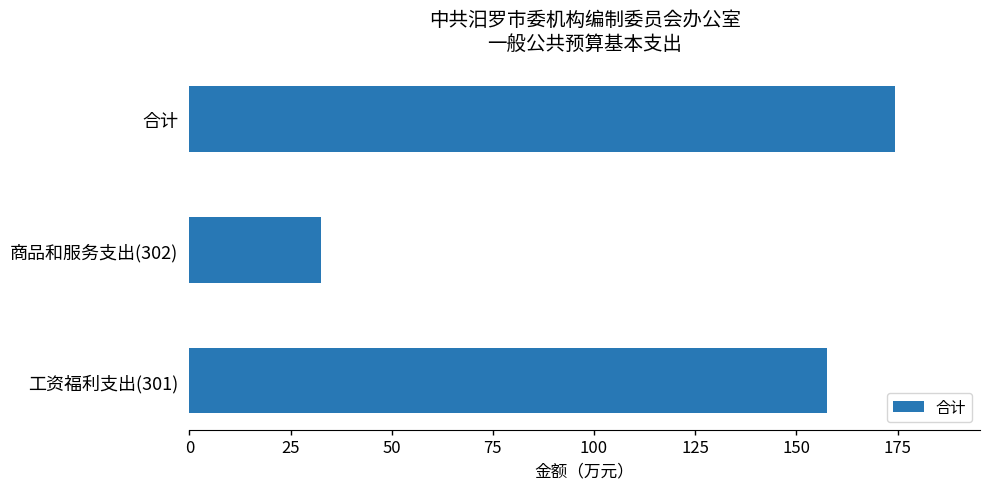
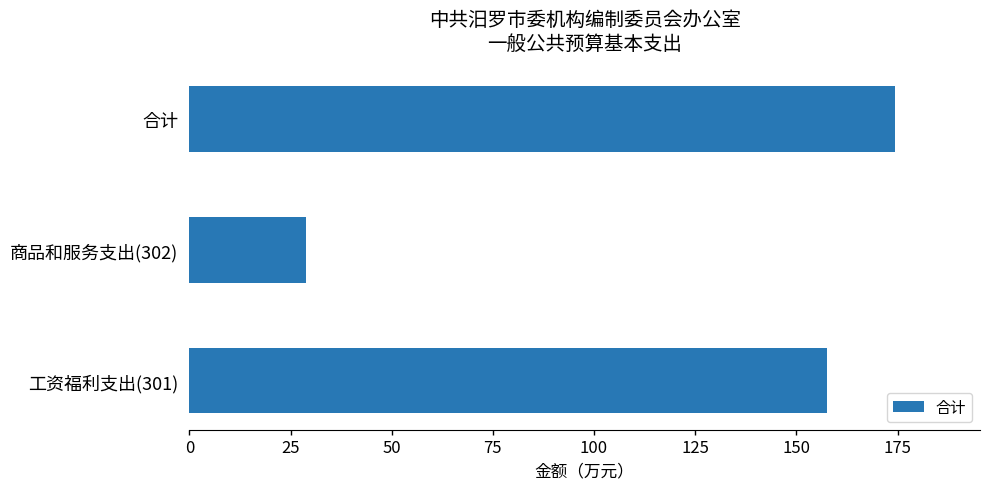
商品和服务支出(302): 33 -> 29
